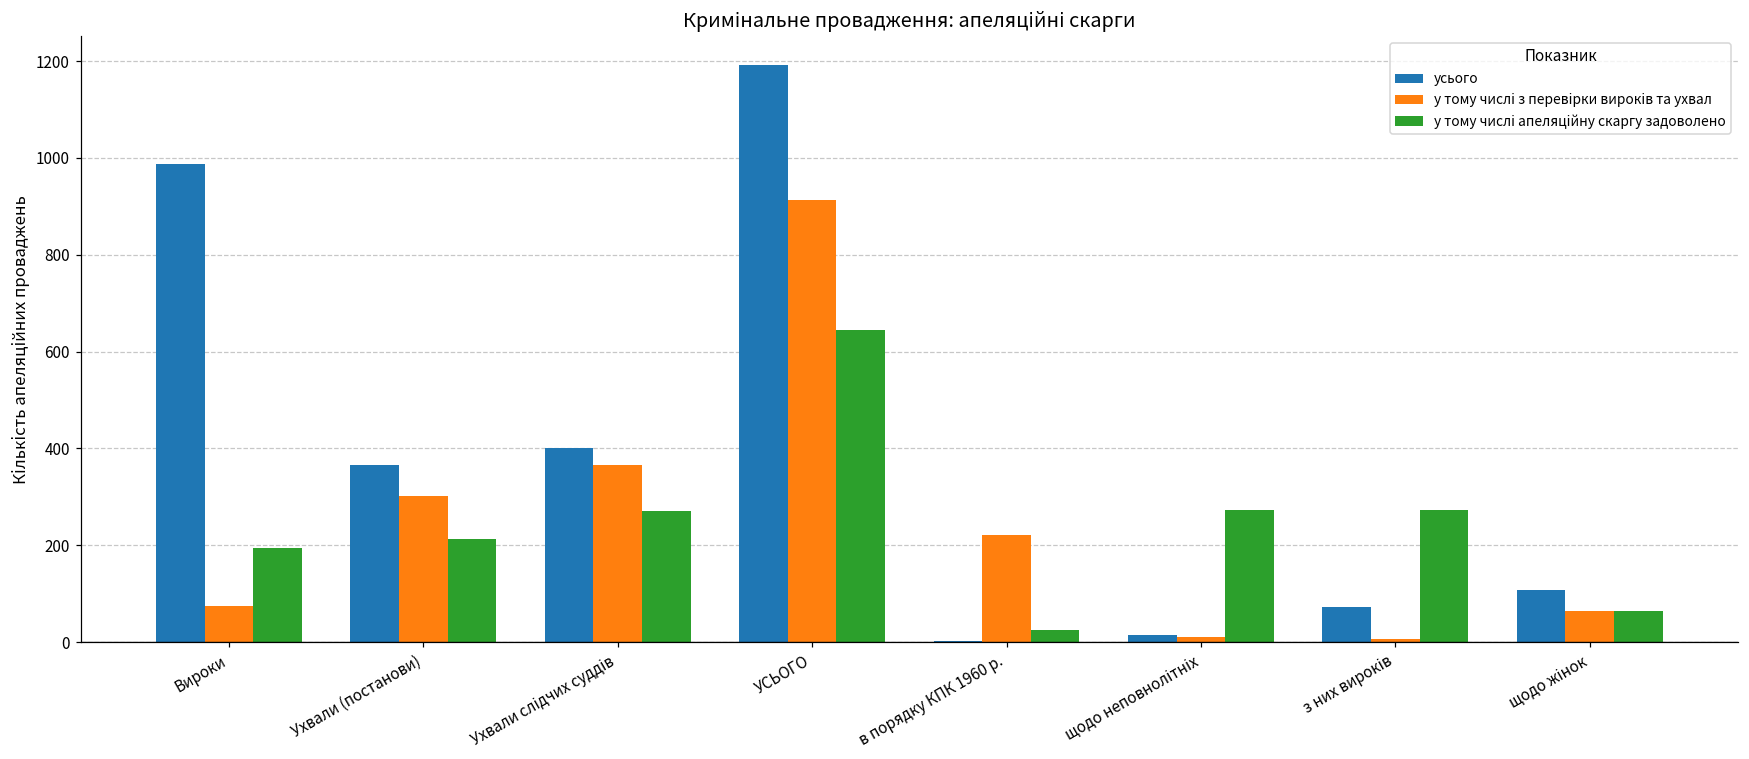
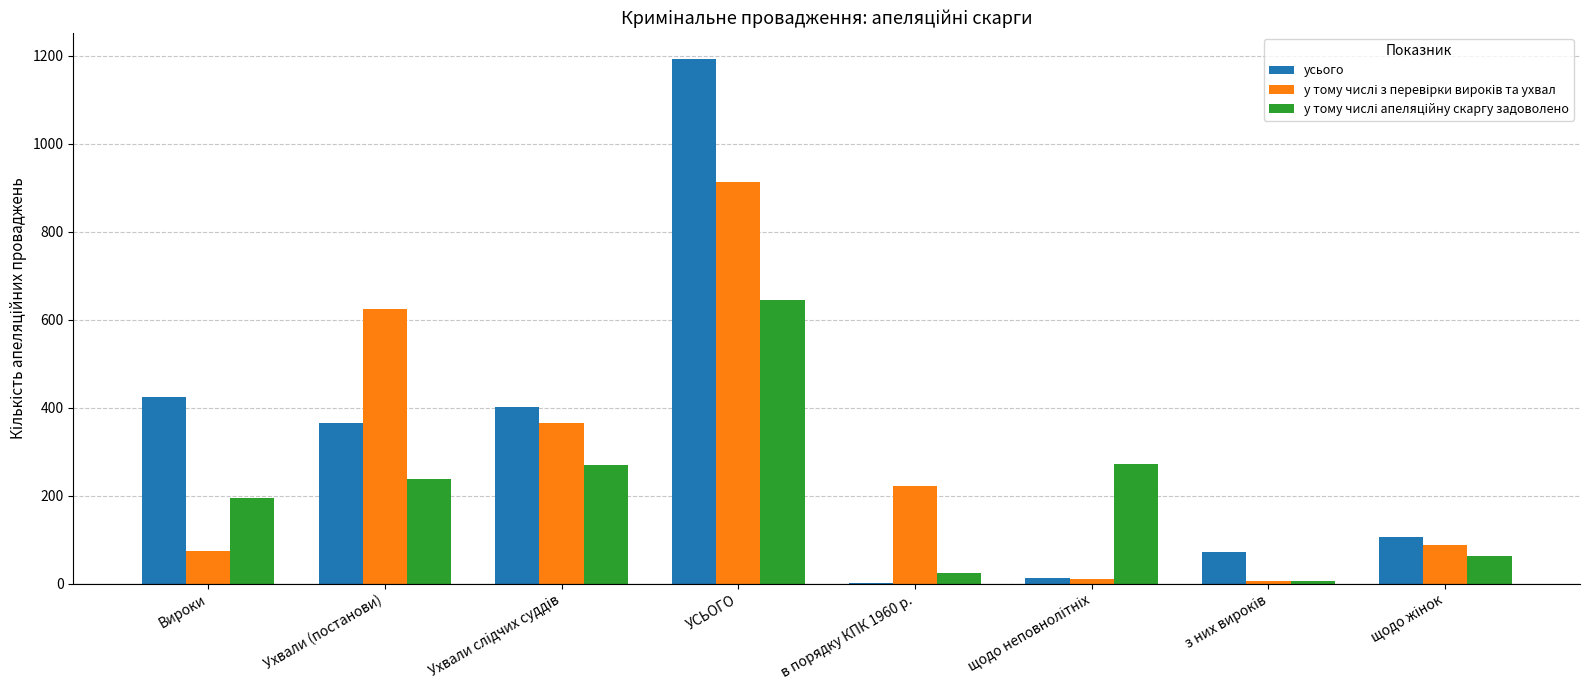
усього, Вироки: 990 -> 430
у тому числі з перевірки вироків та ухвал, Ухвали (постанови): 300 -> 630
у тому числі апеляційну скаргу задоволено, Ухвали (постанови): 210 -> 240
у тому числі апеляційну скаргу задоволено, з них вироків: 270 -> 10
у тому числі з перевірки вироків та ухвал, щодо жінок: 70 -> 90
